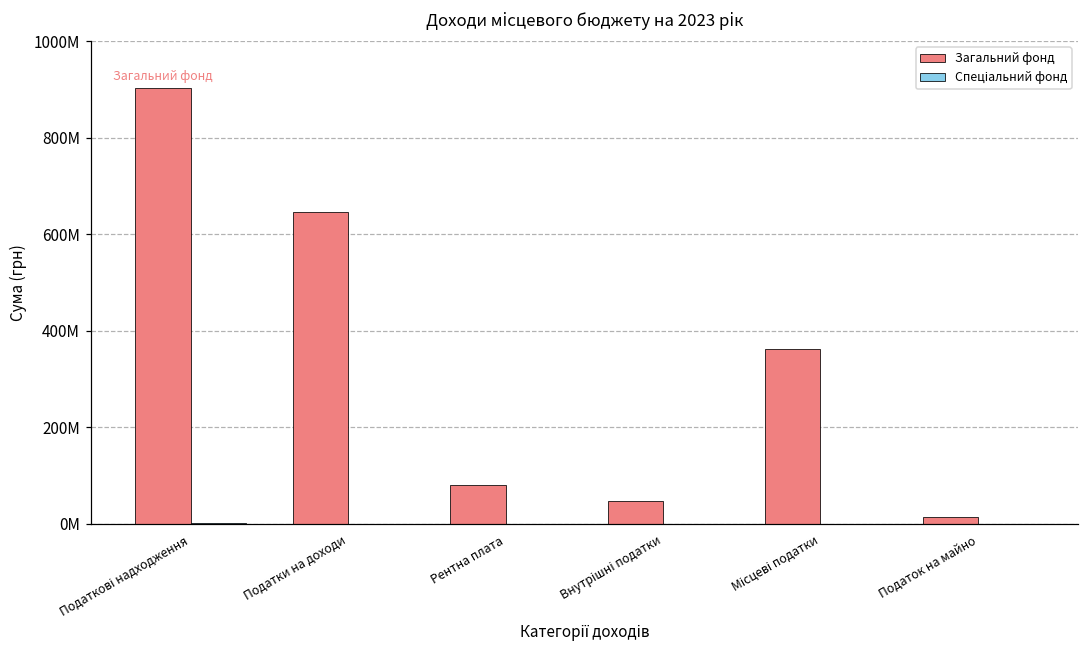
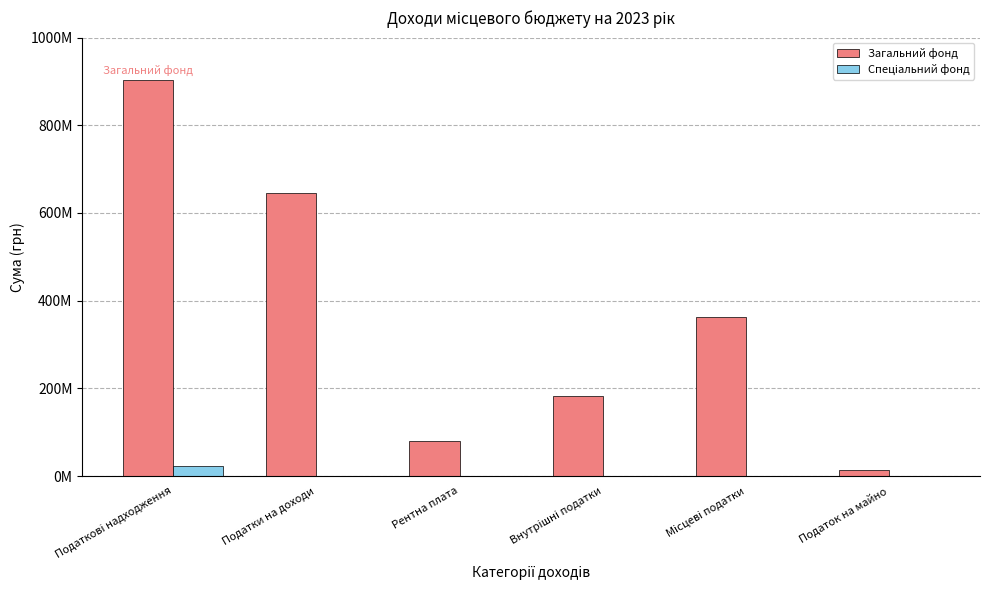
Спеціальний фонд, Податкові надходження: 0 -> 20000000
Загальний фонд, Внутрішні податки: 50000000 -> 180000000
